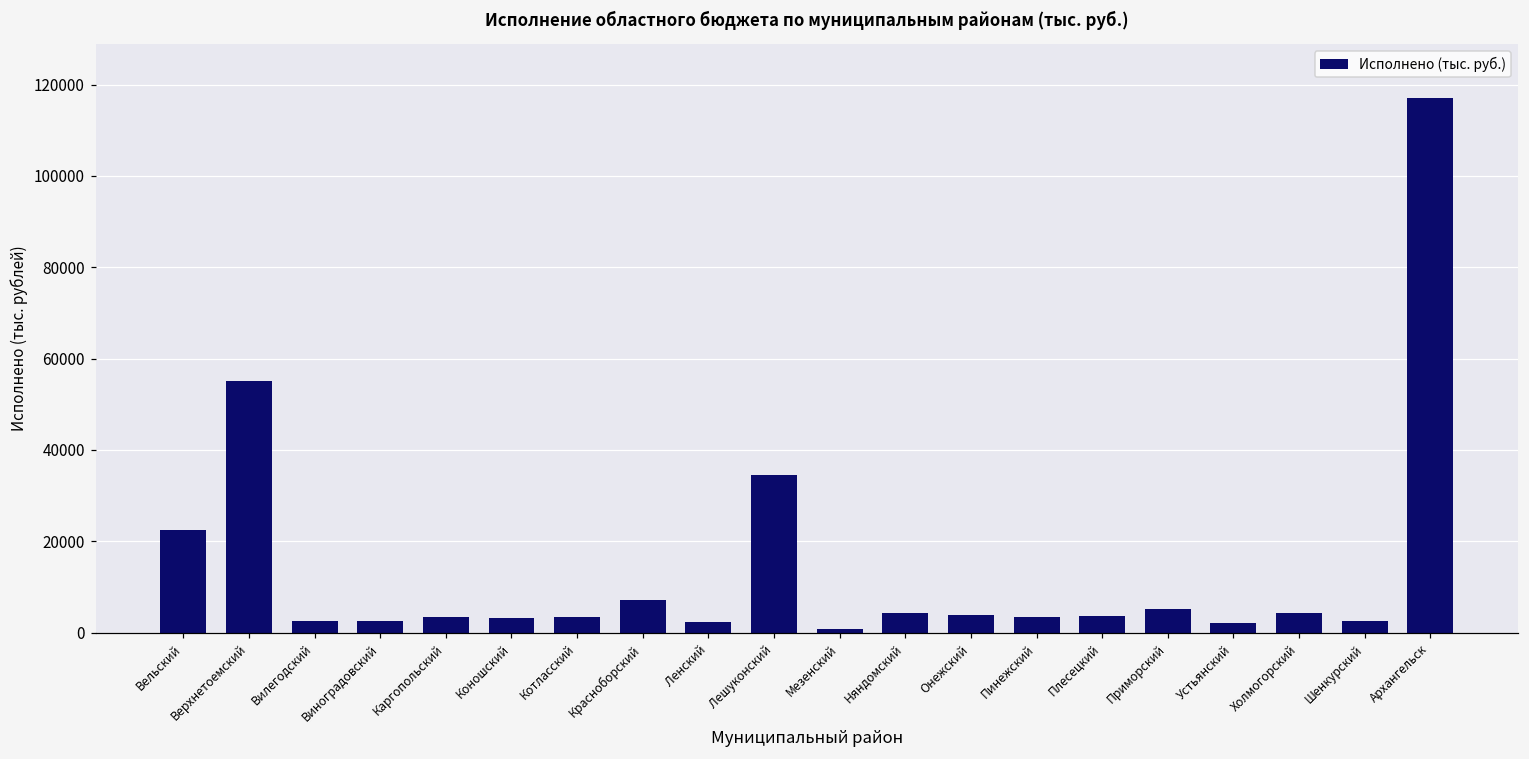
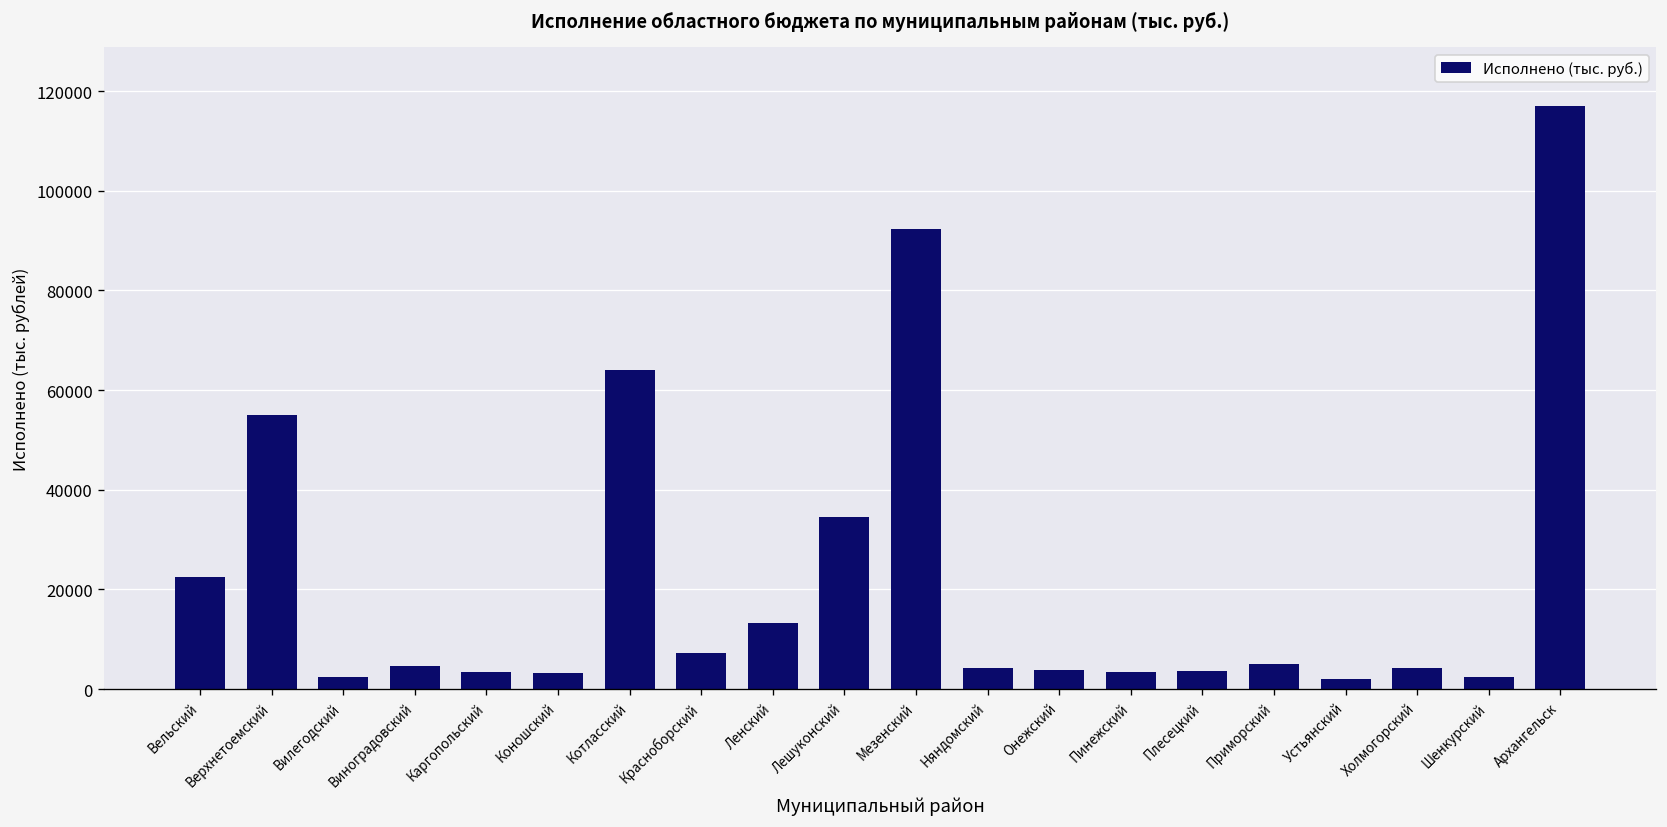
Виноградовский: 3000 -> 5000
Котласский: 3000 -> 64000
Ленский: 2000 -> 13000
Мезенский: 1000 -> 92000
